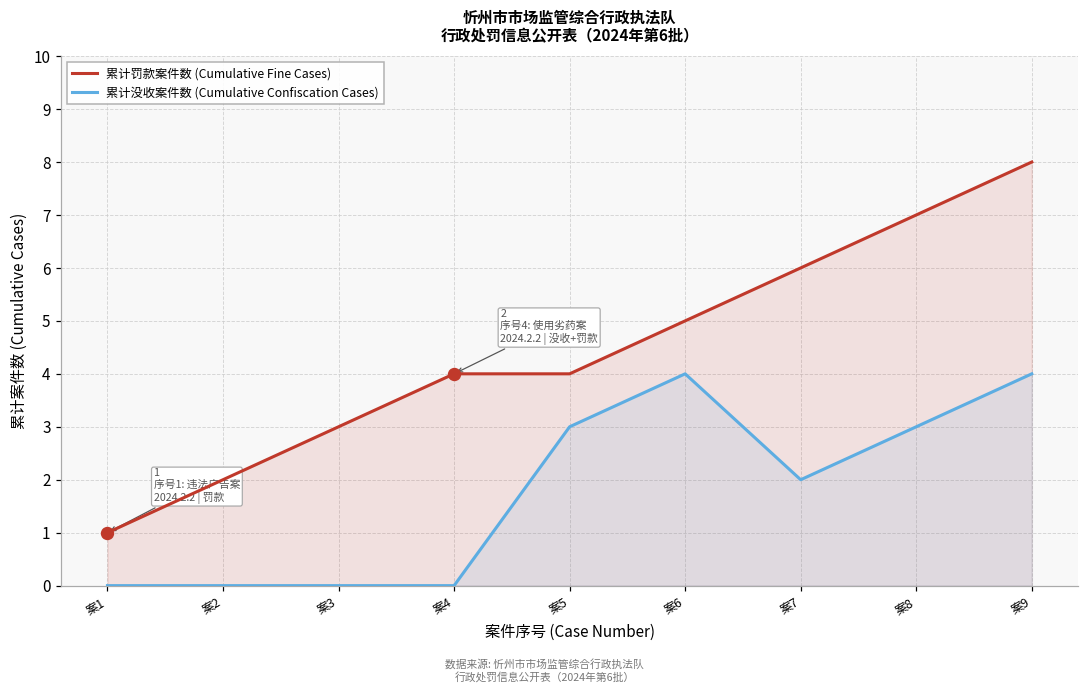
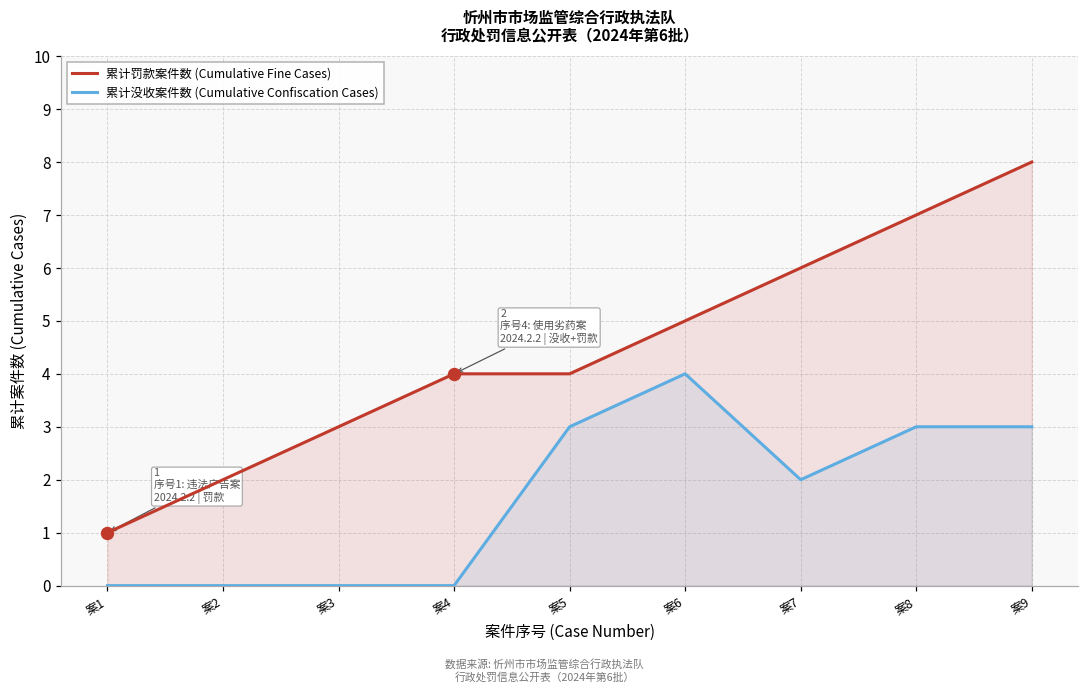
累计没收案件数 (Cumulative Confiscation Cases), 案9: 4 -> 3
